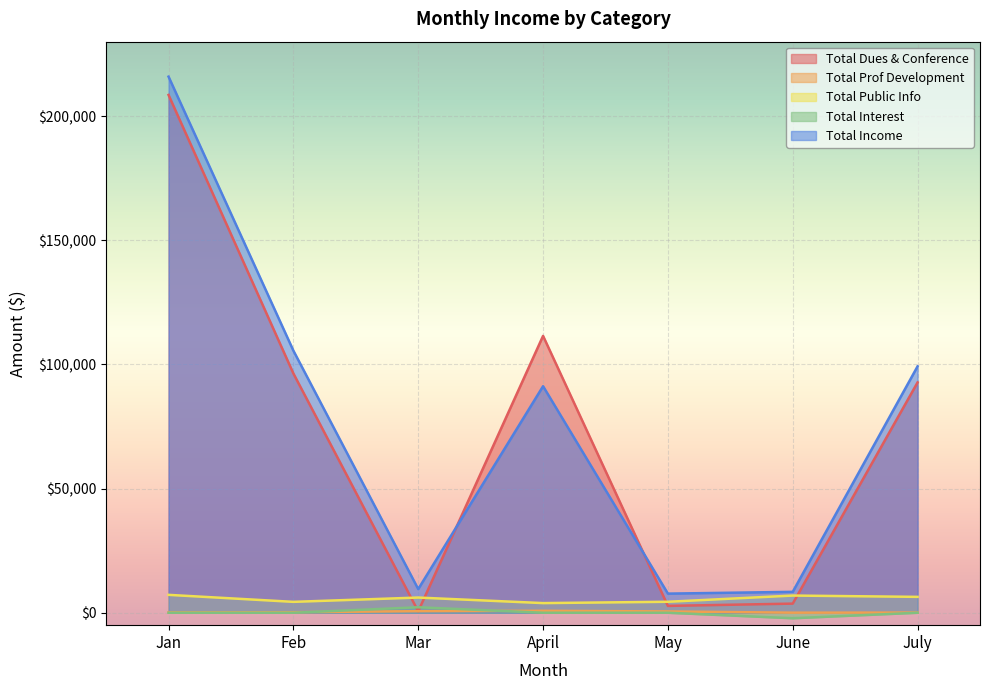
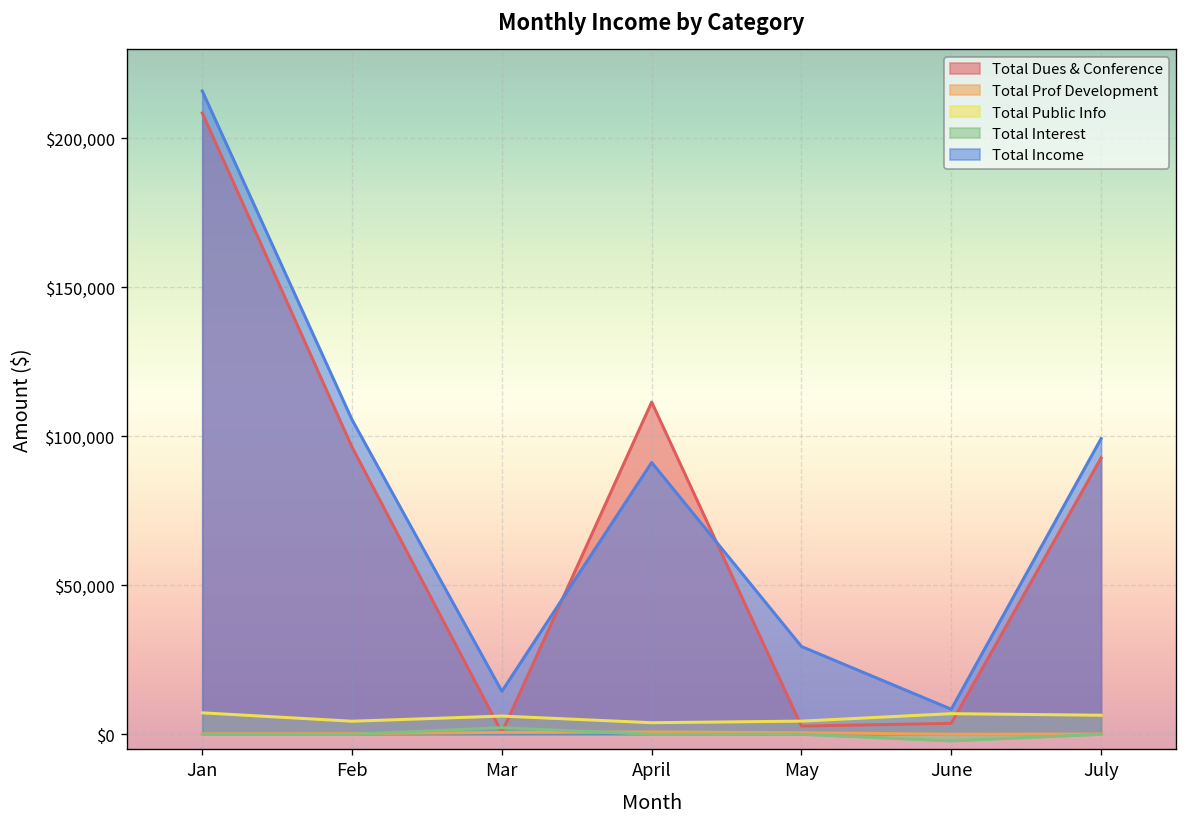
Total Income, Mar: $10,000 -> $14,000
Total Income, May: $8,000 -> $29,000
